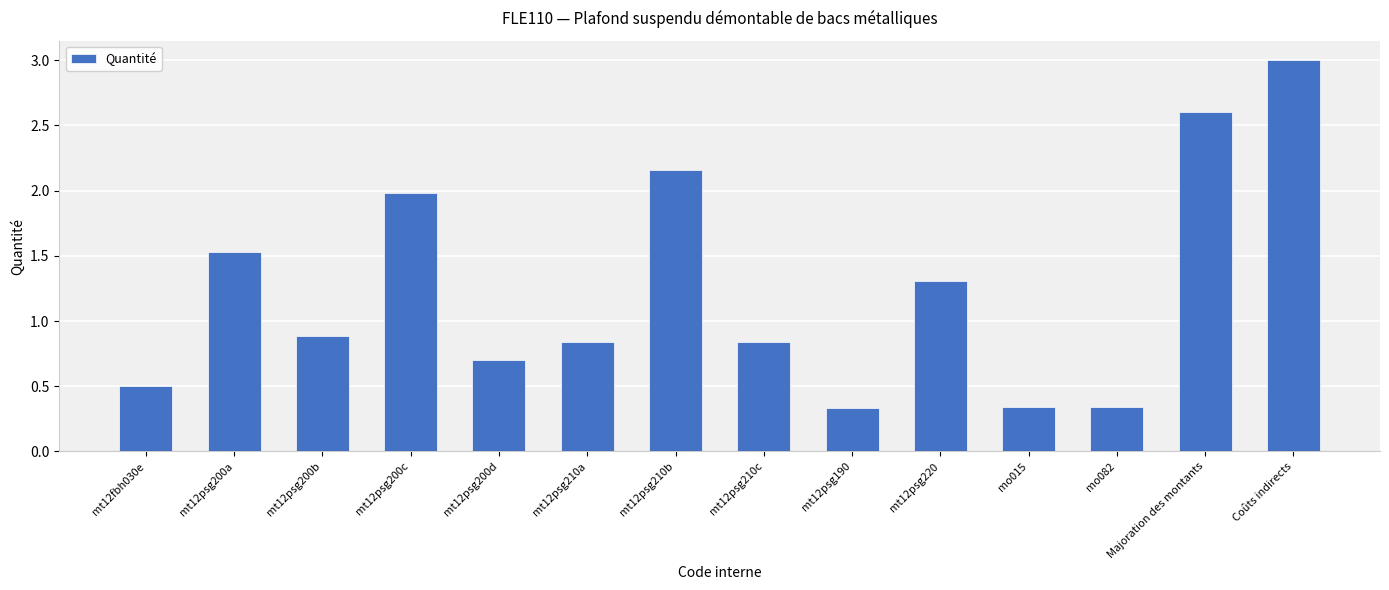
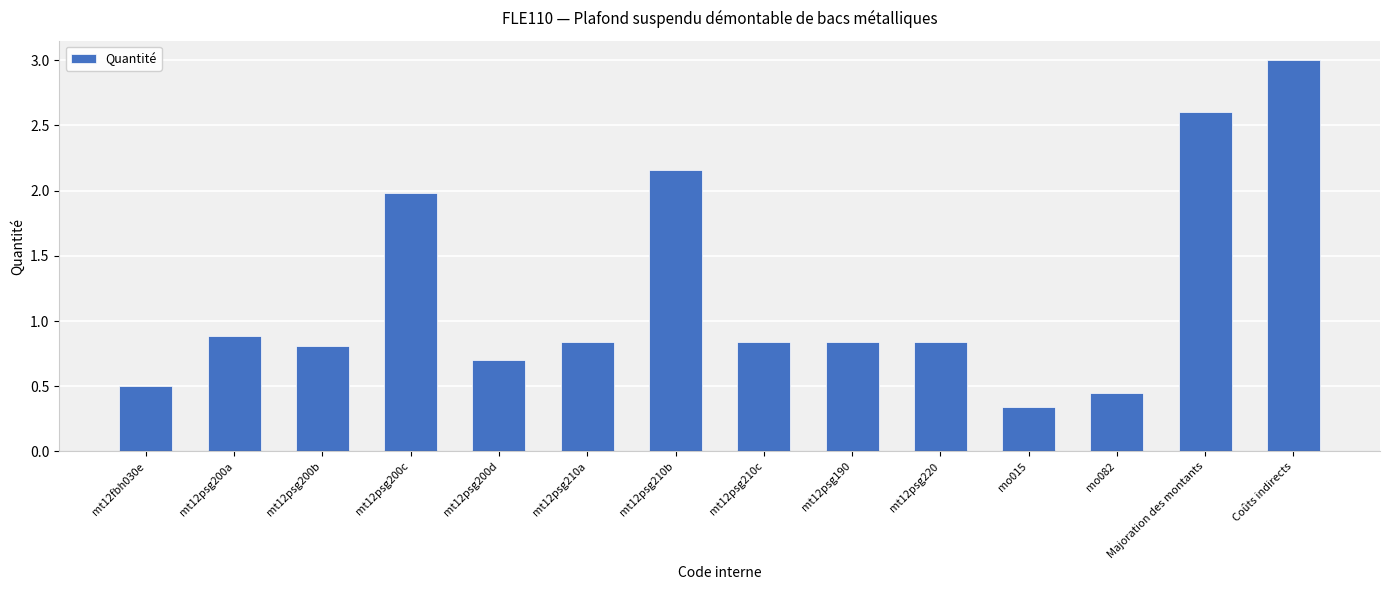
mt12psg200a: 1.53 -> 0.88
mt12psg200b: 0.88 -> 0.81
mt12psg190: 0.33 -> 0.84
mt12psg220: 1.31 -> 0.84
mo082: 0.34 -> 0.45
